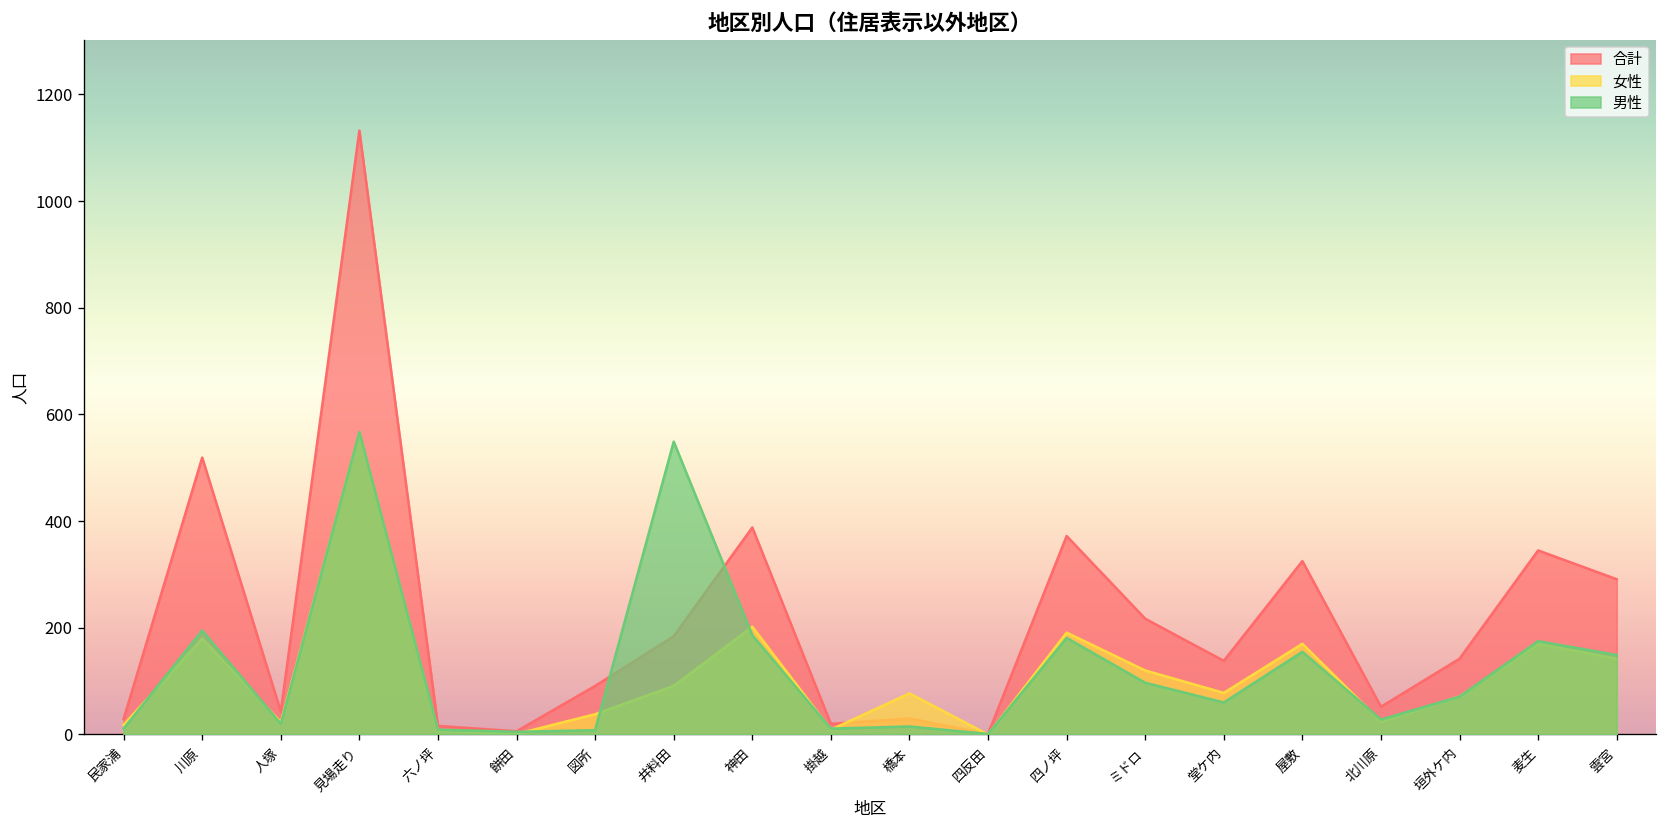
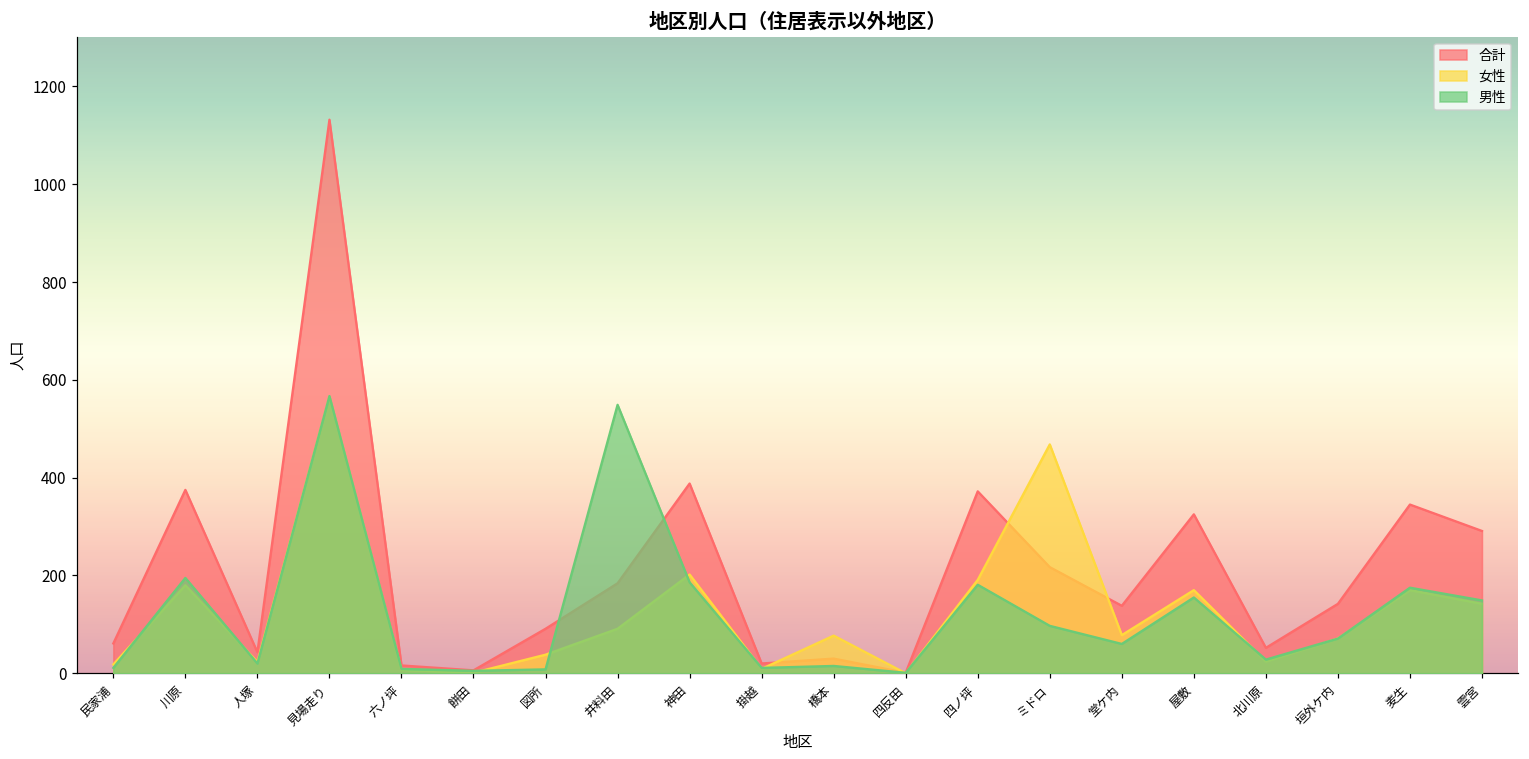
合計, 民家浦: 30 -> 60
合計, 川原: 520 -> 380
女性, ミドロ: 120 -> 470
